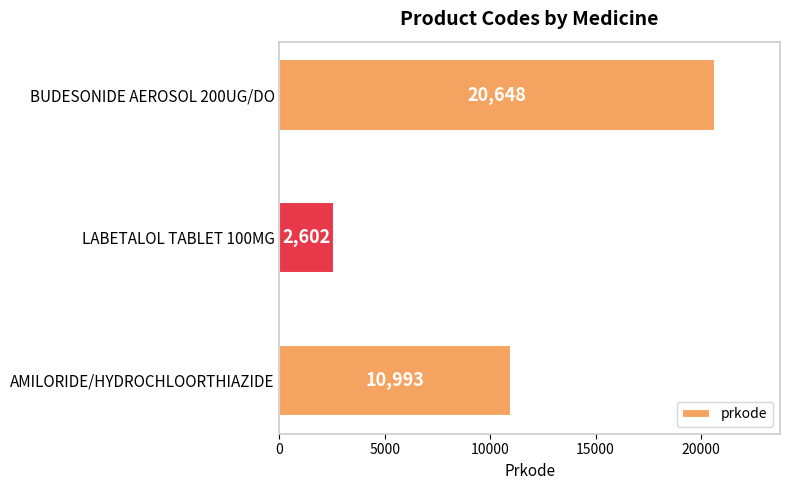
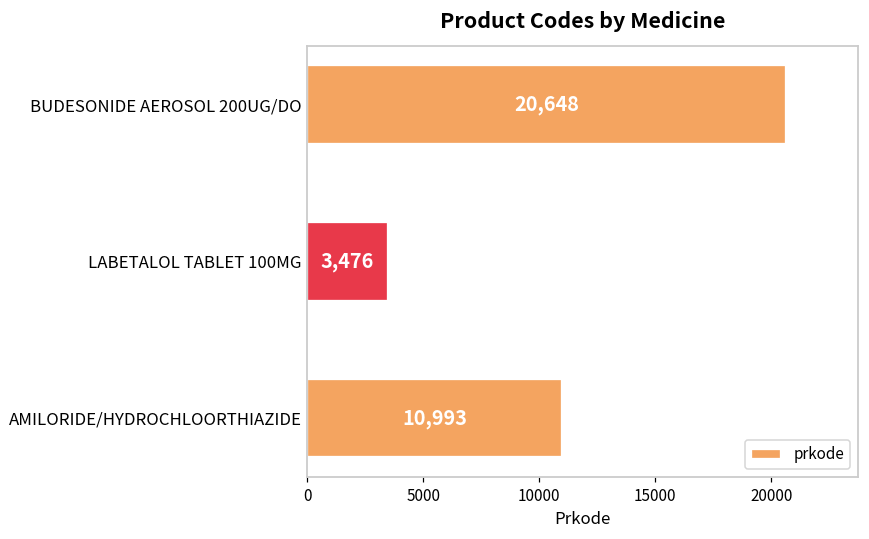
LABETALOL TABLET 100MG: 2,602 -> 3,476
